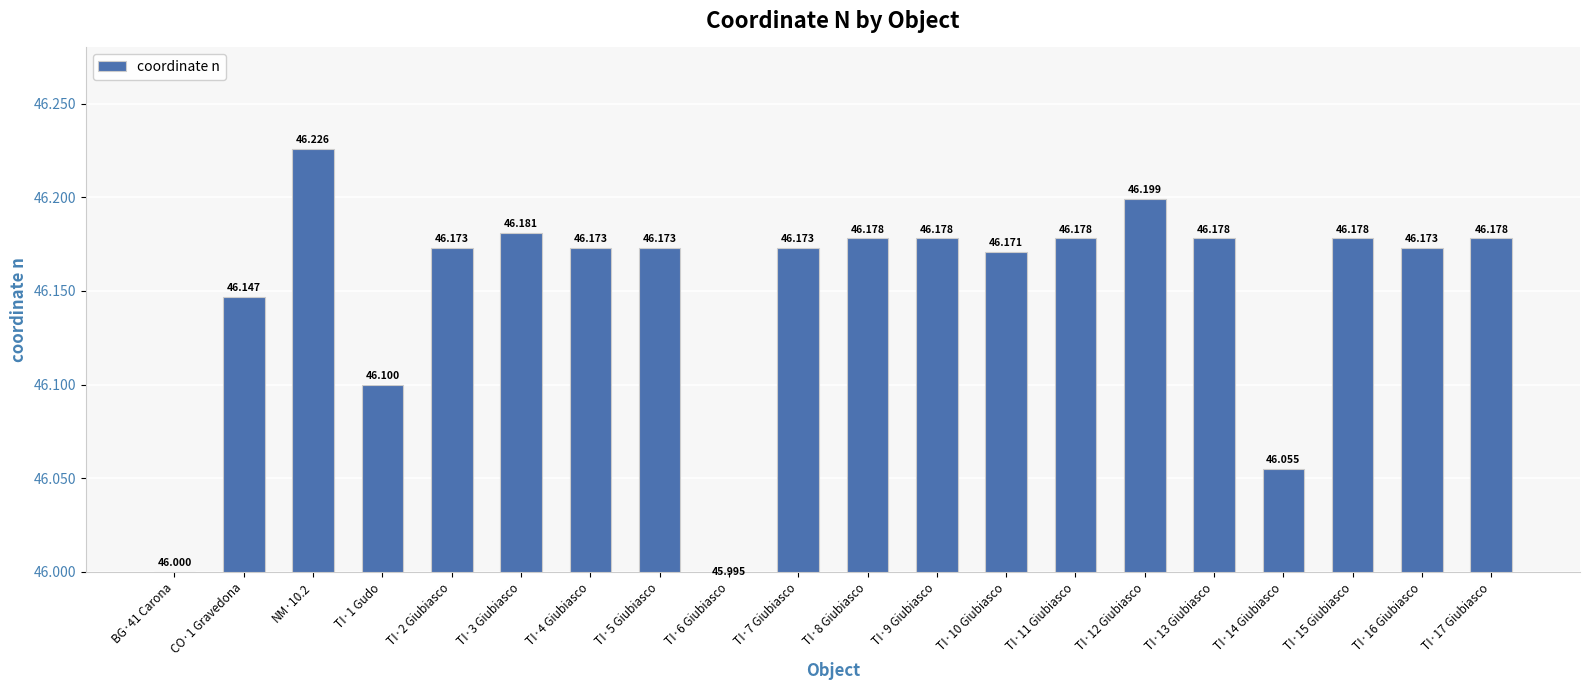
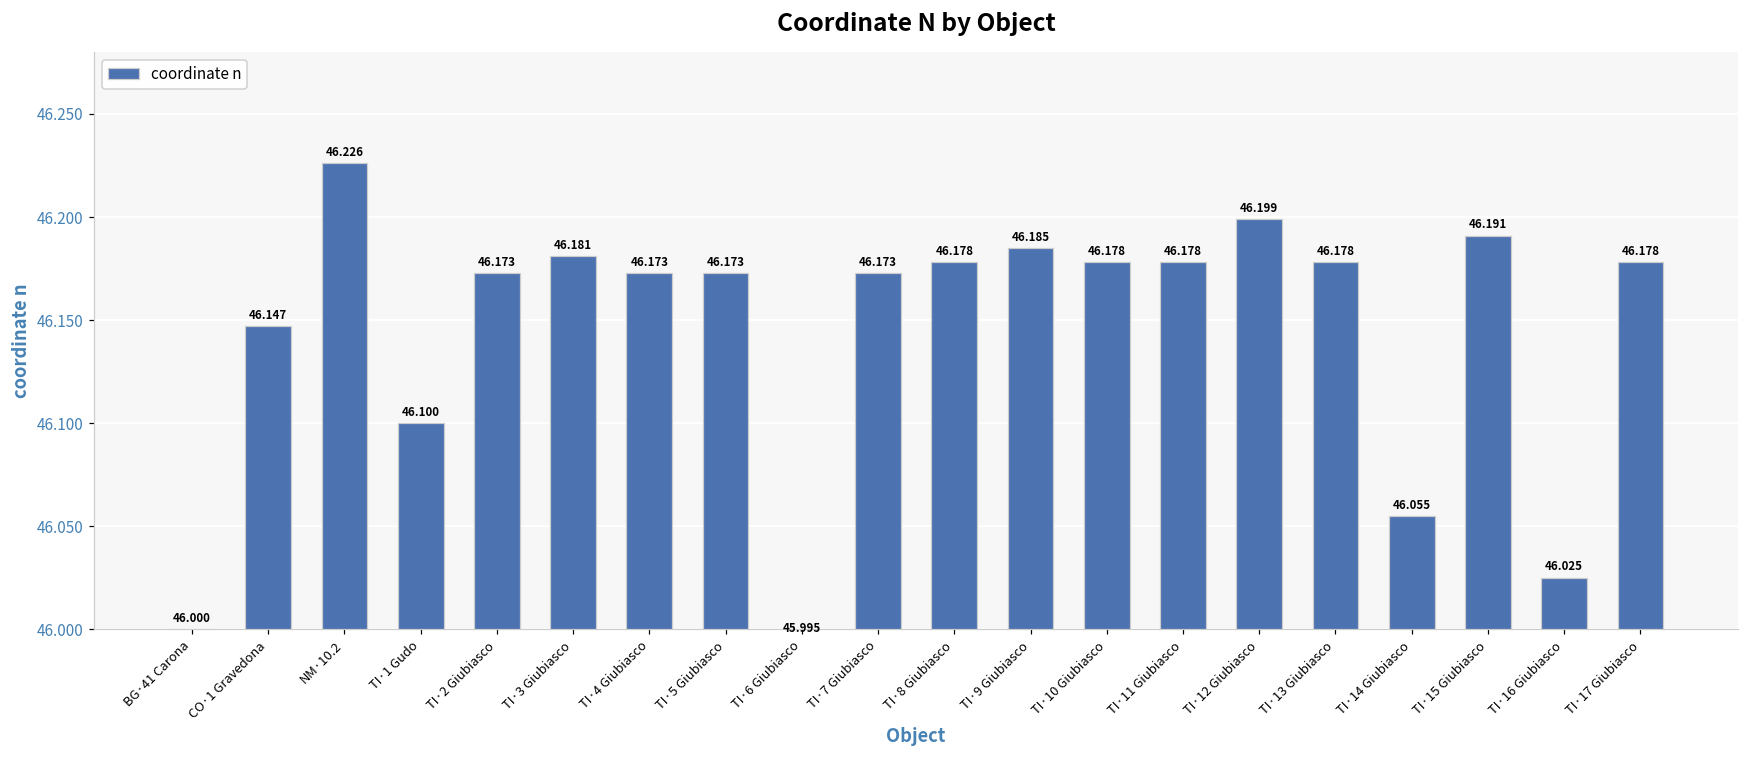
TI·9 Giubiasco: 46.178 -> 46.185
TI·10 Giubiasco: 46.171 -> 46.178
TI·15 Giubiasco: 46.178 -> 46.191
TI·16 Giubiasco: 46.173 -> 46.025
